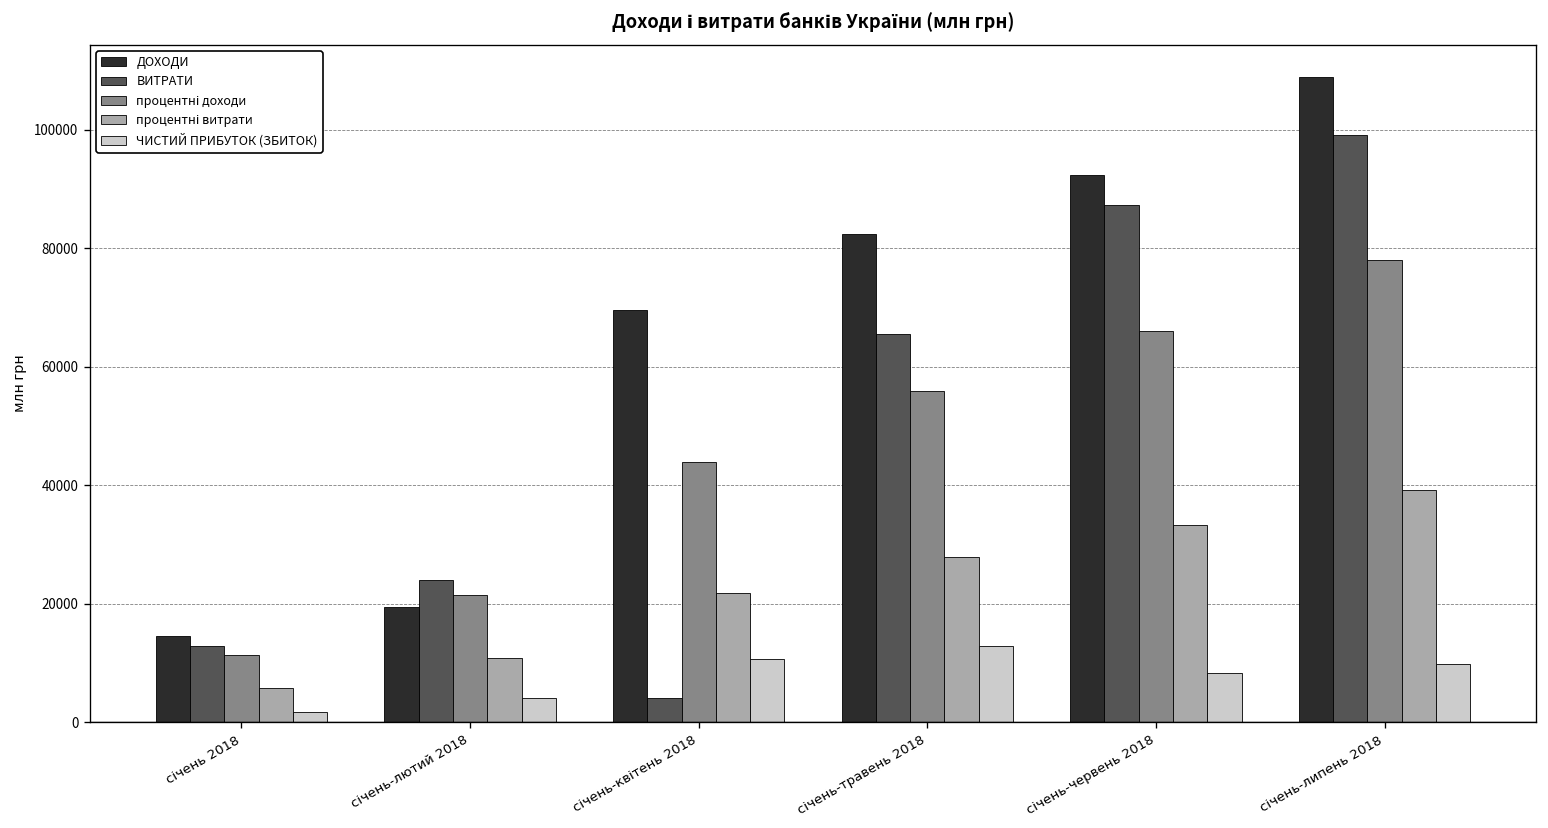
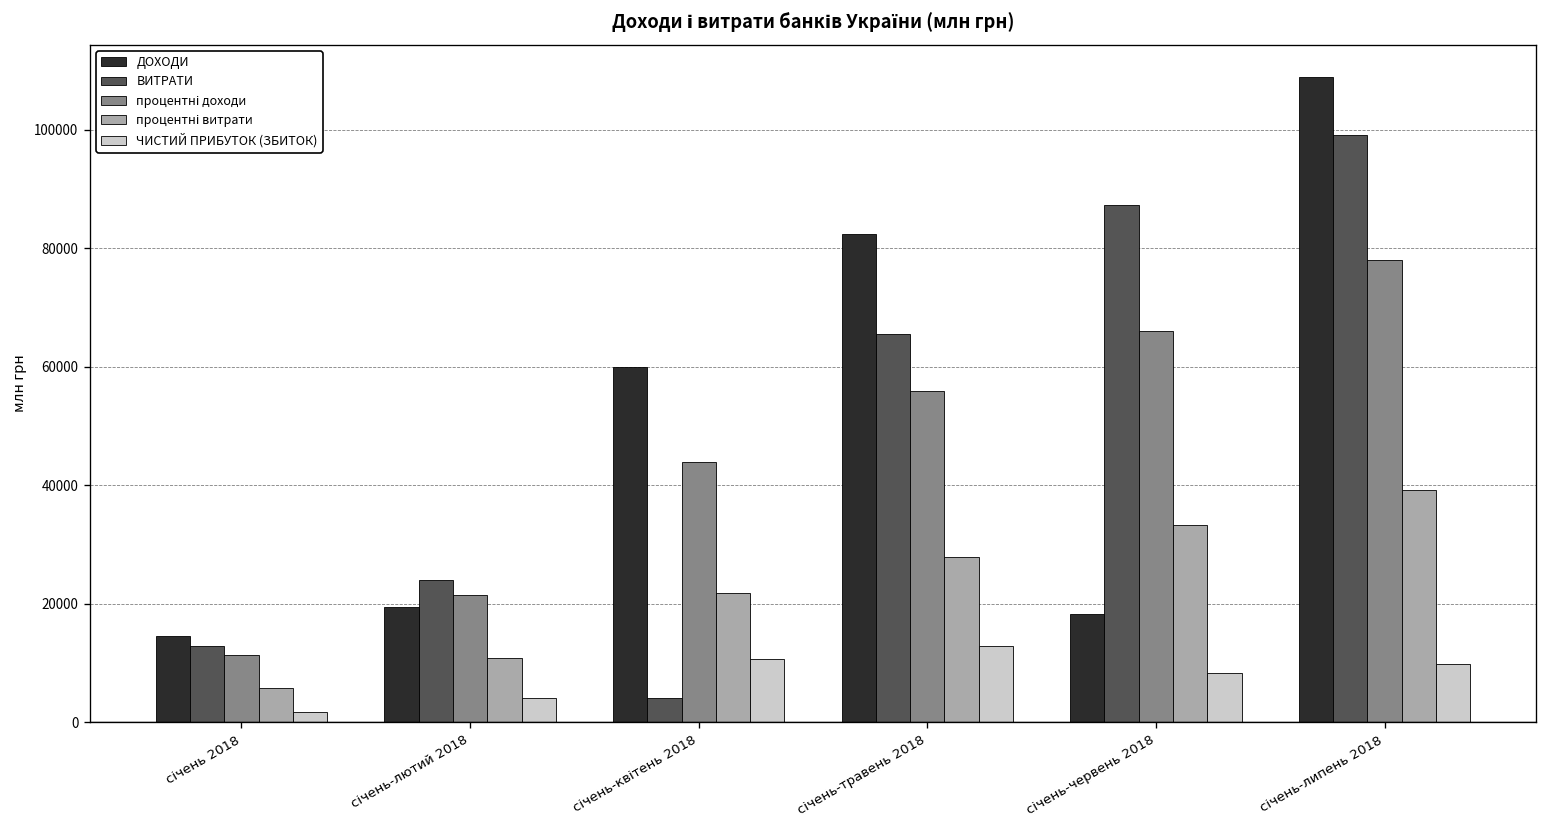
ДОХОДИ, січень-квітень 2018: 70000 -> 60000
ДОХОДИ, січень-червень 2018: 92000 -> 18000
